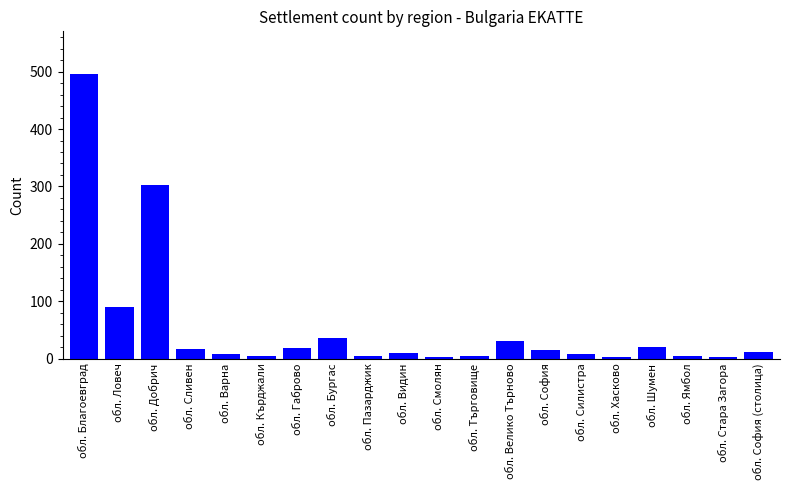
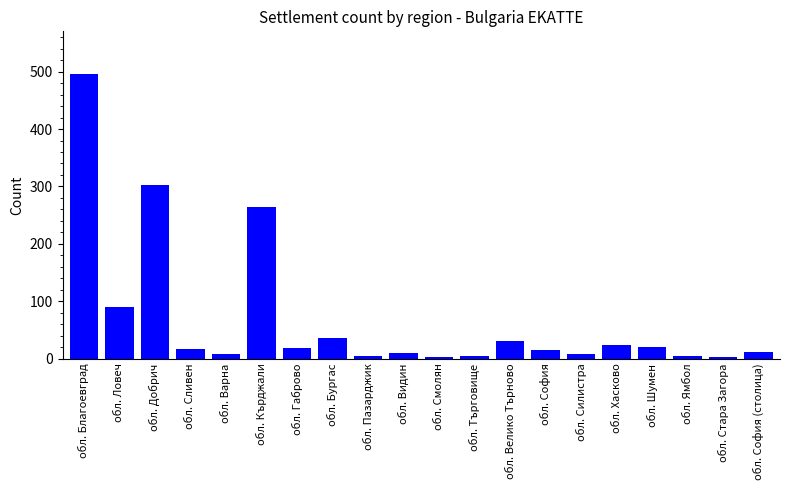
обл. Кърджали: 0 -> 260
обл. Хасково: 0 -> 20
